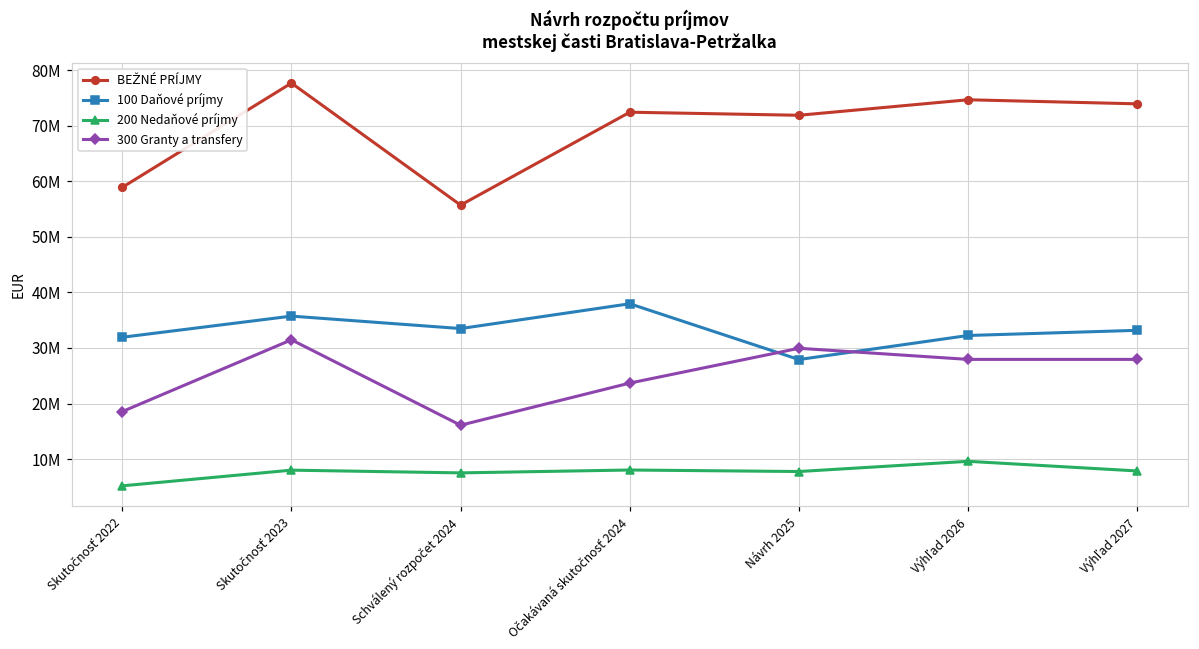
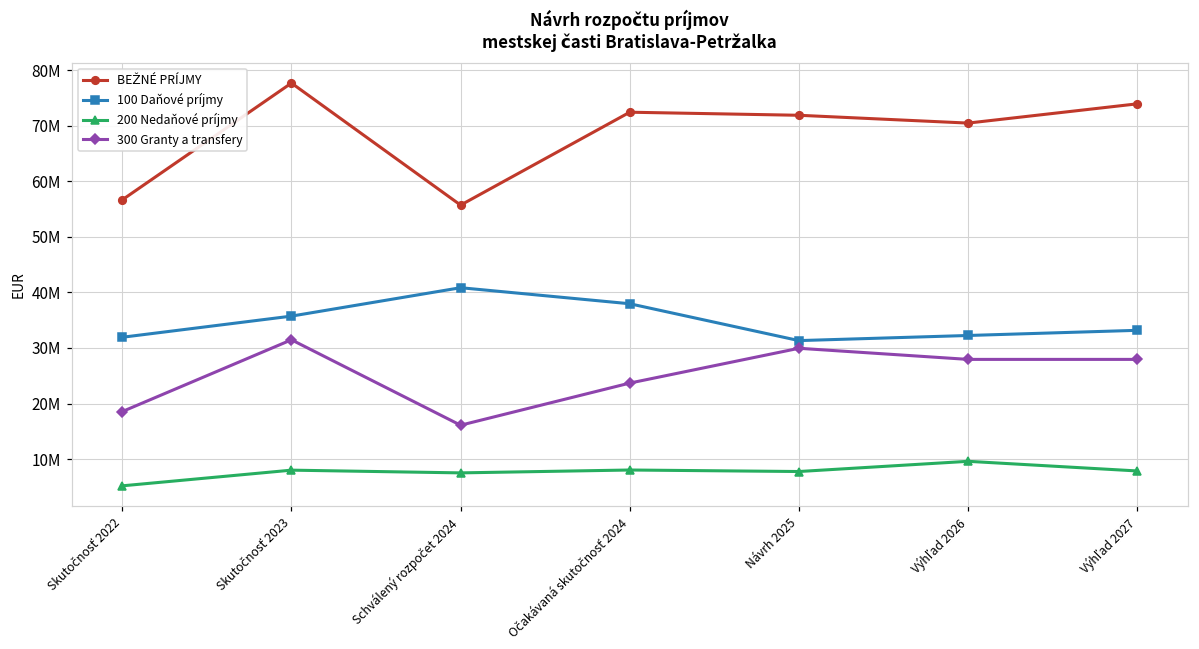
BEŽNÉ PRÍJMY, Skutočnosť 2022: 59000000 -> 57000000
100 Daňové príjmy, Schválený rozpočet 2024: 33000000 -> 41000000
100 Daňové príjmy, Návrh 2025: 28000000 -> 31000000
BEŽNÉ PRÍJMY, Výhľad 2026: 75000000 -> 70000000
